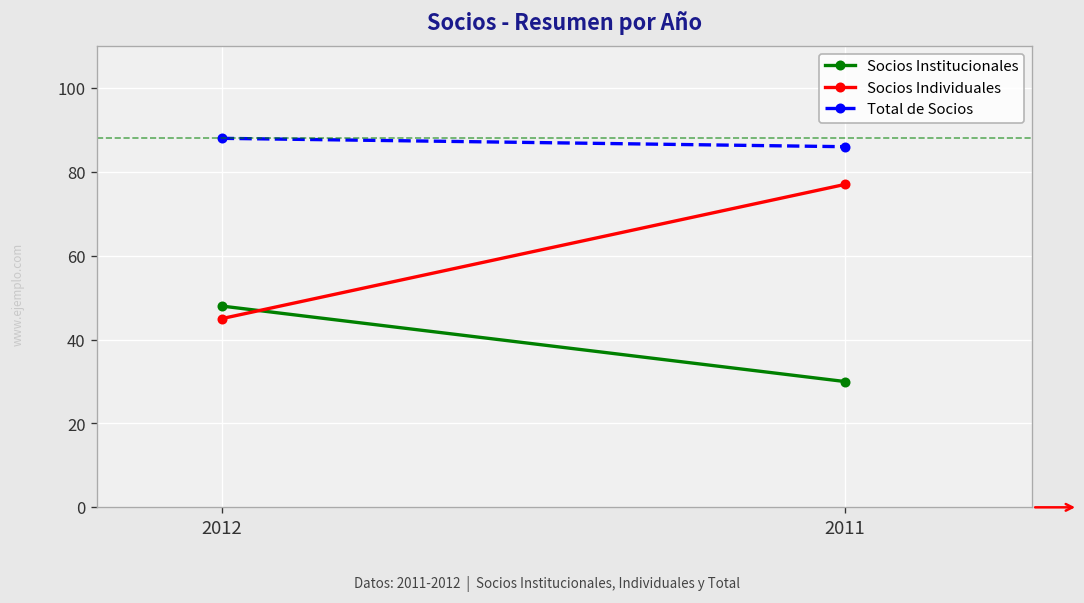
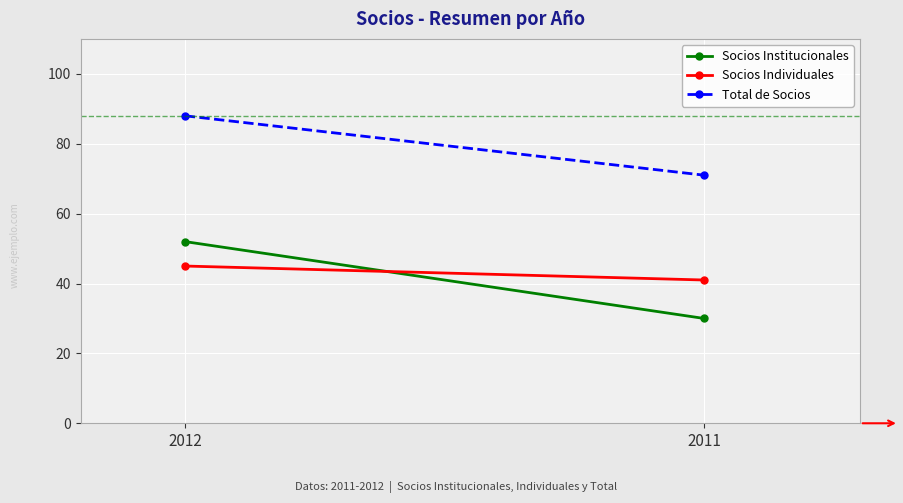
Socios Institucionales, 2012: 48 -> 52
Socios Individuales, 2011: 77 -> 41
Total de Socios, 2011: 86 -> 71
